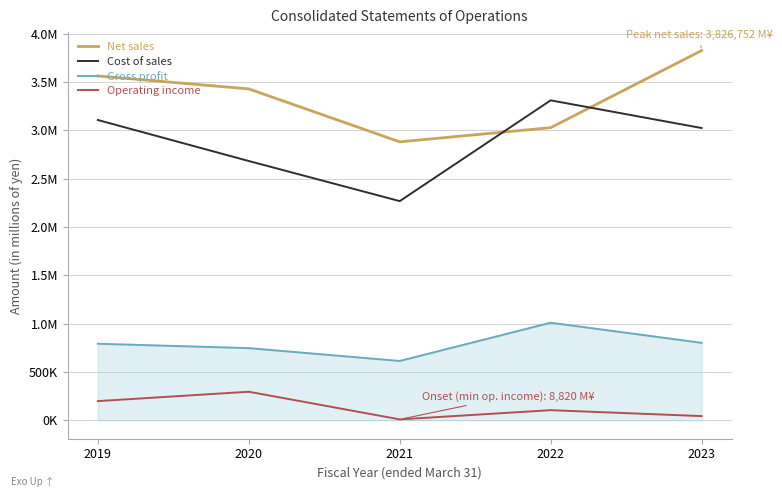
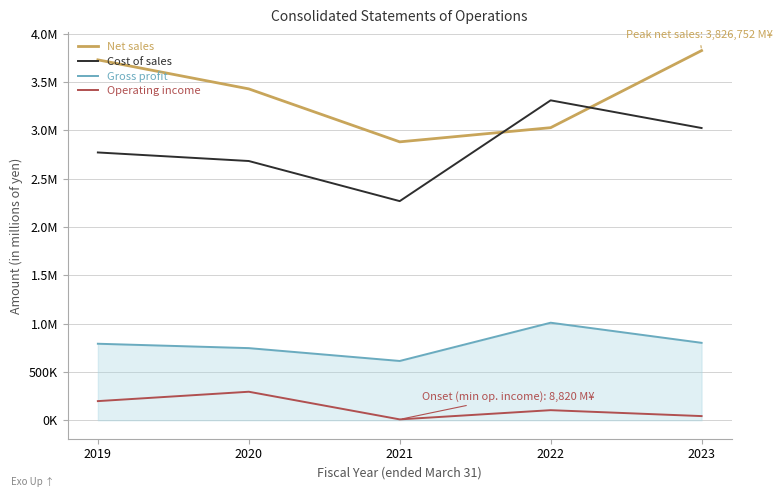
Net sales, 2019: 3600000 -> 3700000
Cost of sales, 2019: 3100000 -> 2800000
